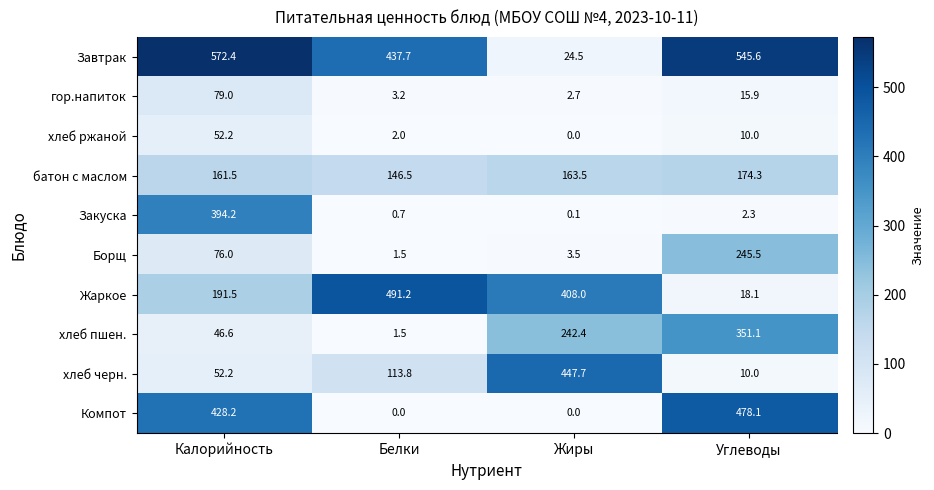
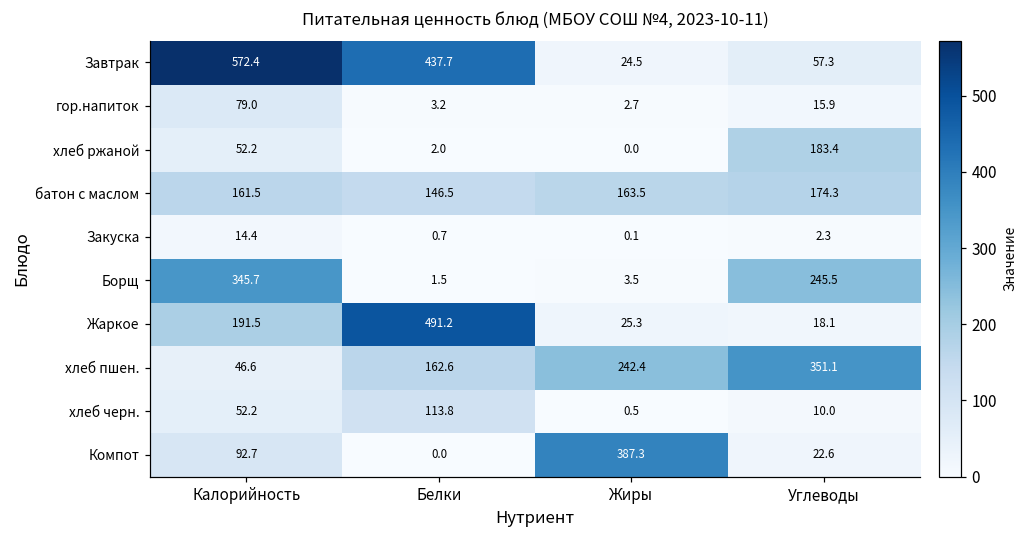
Завтрак, Углеводы: 545.6 -> 57.3
хлеб ржаной, Углеводы: 10.0 -> 183.4
Закуска, Калорийность: 394.2 -> 14.4
Борщ, Калорийность: 76.0 -> 345.7
Жаркое, Жиры: 408.0 -> 25.3
хлеб пшен., Белки: 1.5 -> 162.6
хлеб черн., Жиры: 447.7 -> 0.5
Компот, Калорийность: 428.2 -> 92.7
Компот, Жиры: 0.0 -> 387.3
Компот, Углеводы: 478.1 -> 22.6
